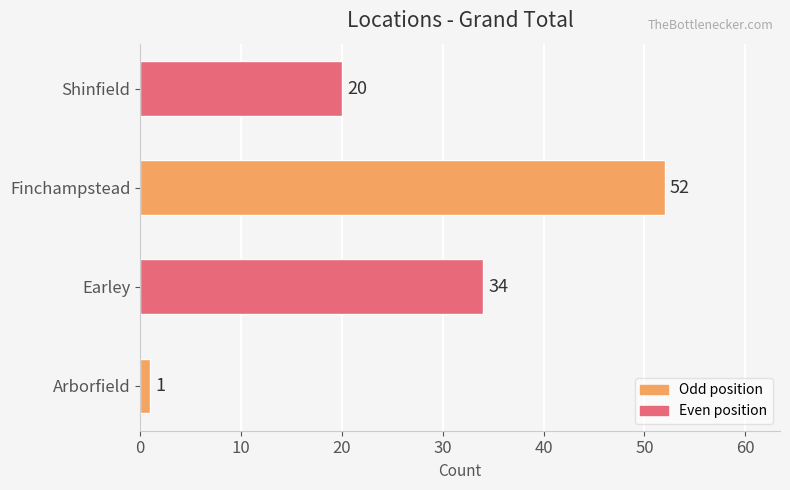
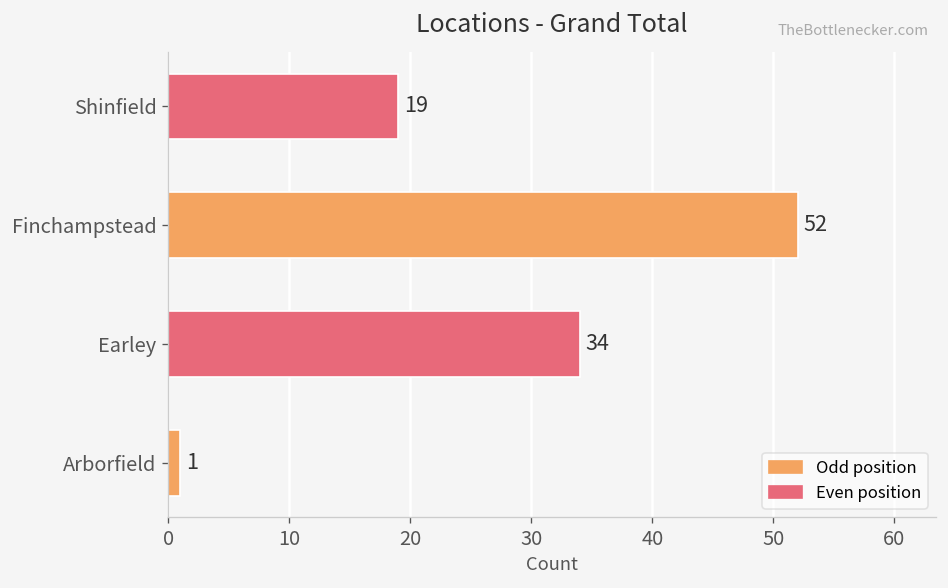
Shinfield: 20 -> 19
